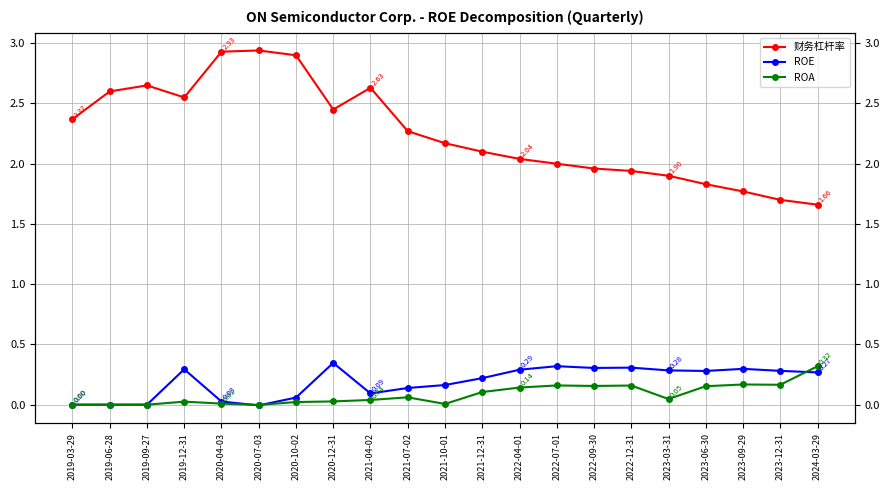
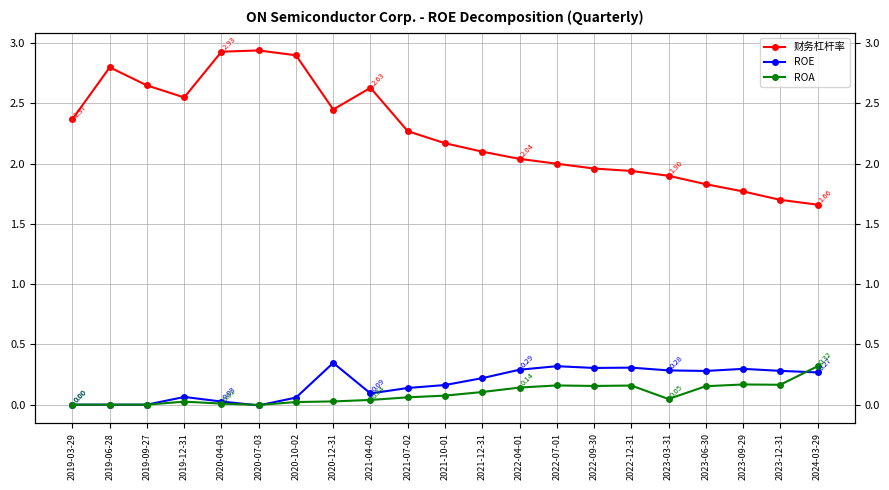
财务杠杆率, 2019-06-28: 2.6 -> 2.8
ROE, 2019-12-31: 0.29 -> 0.06
ROA, 2021-10-01: 0.01 -> 0.08
